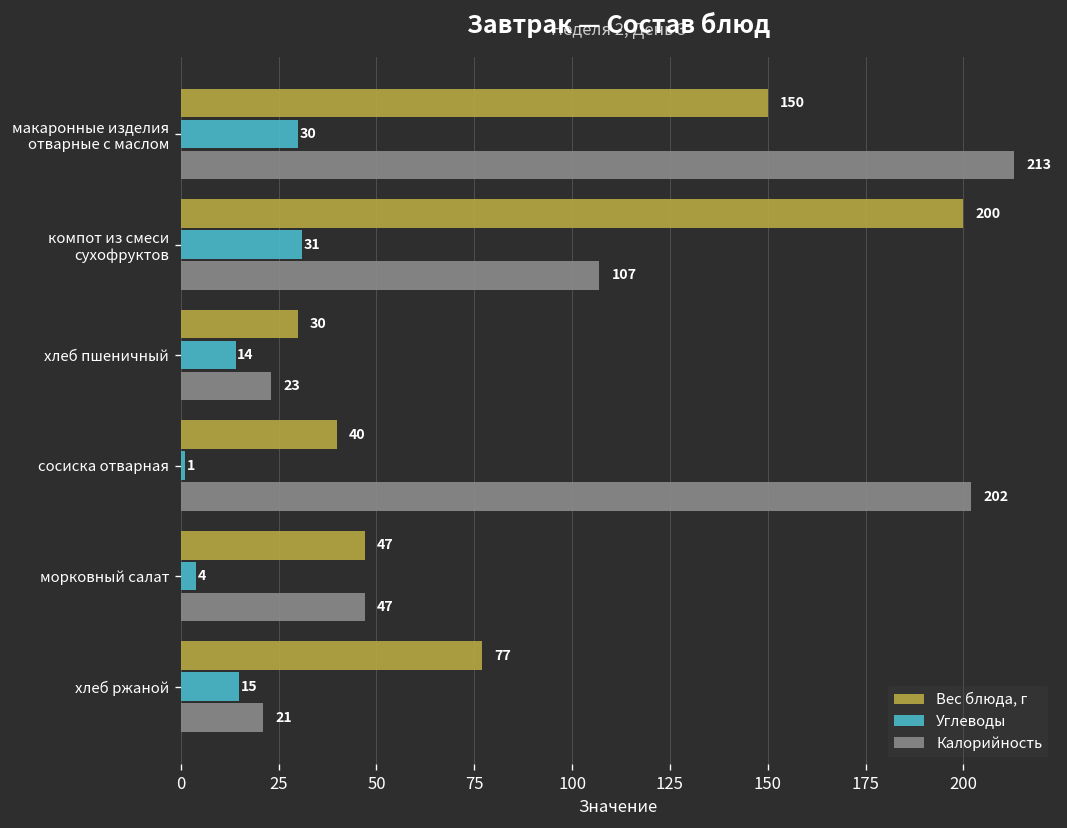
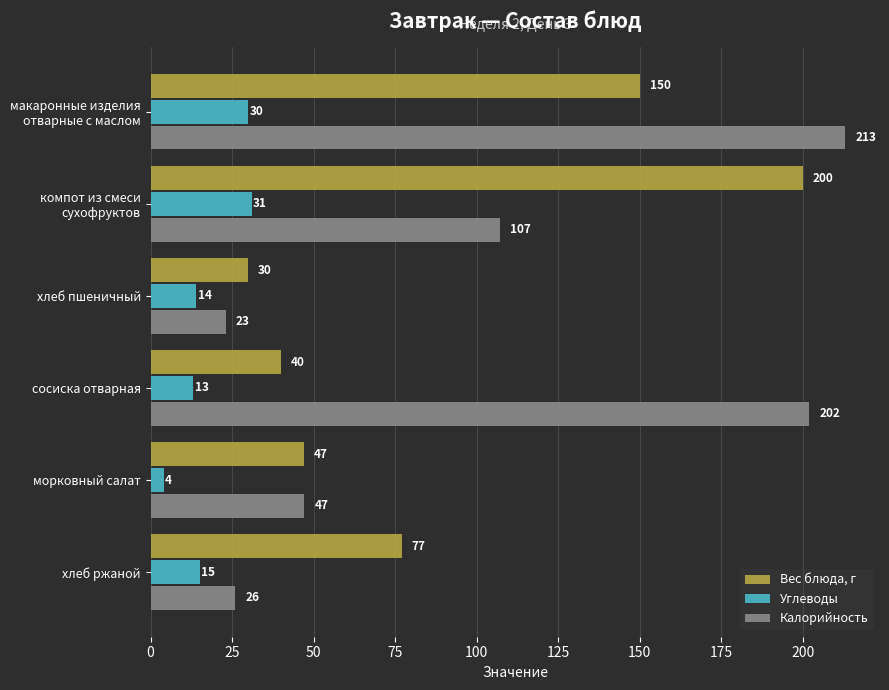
Углеводы, сосиска отварная: 1 -> 13
Калорийность, хлеб ржаной: 21 -> 26
